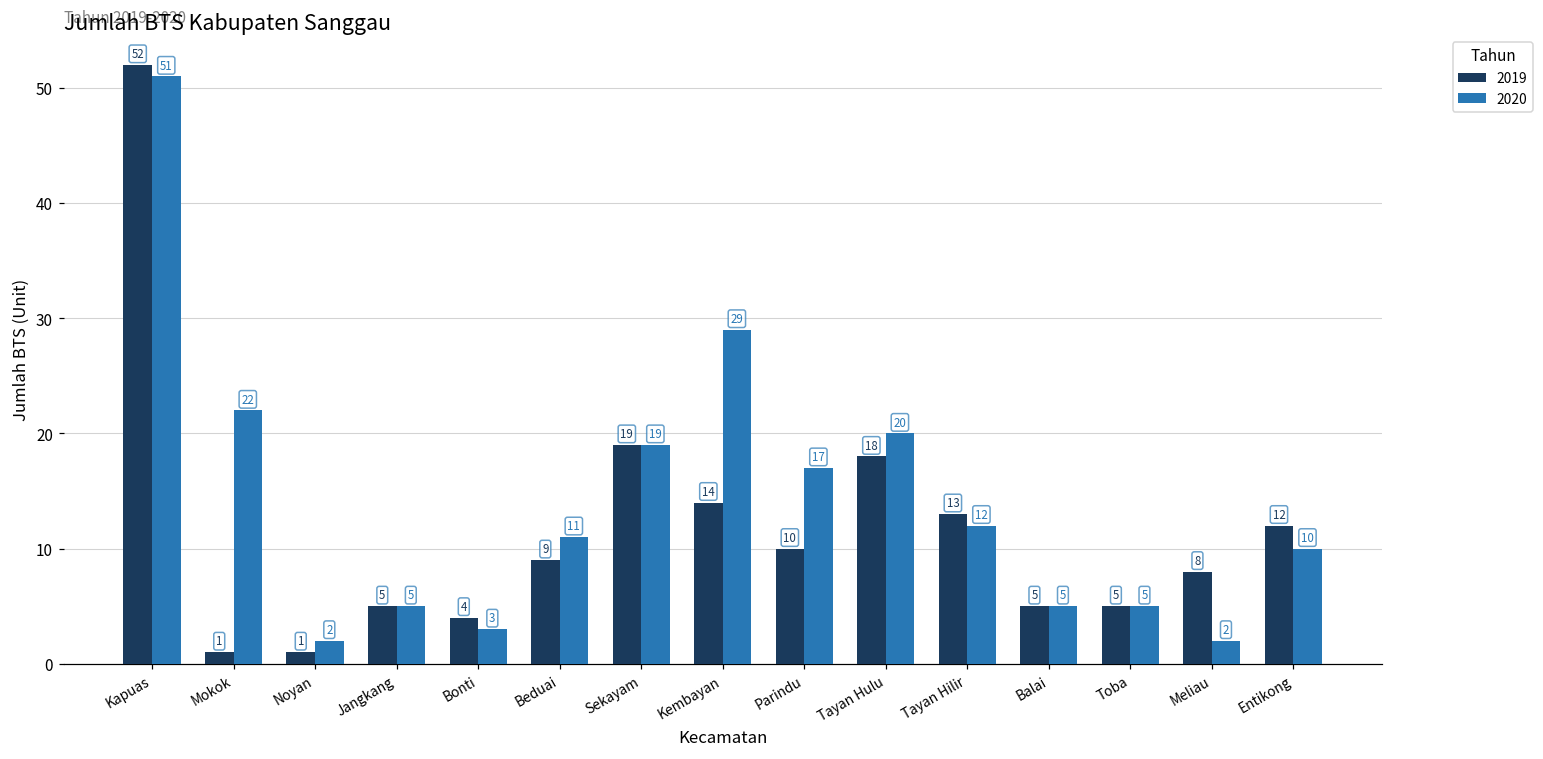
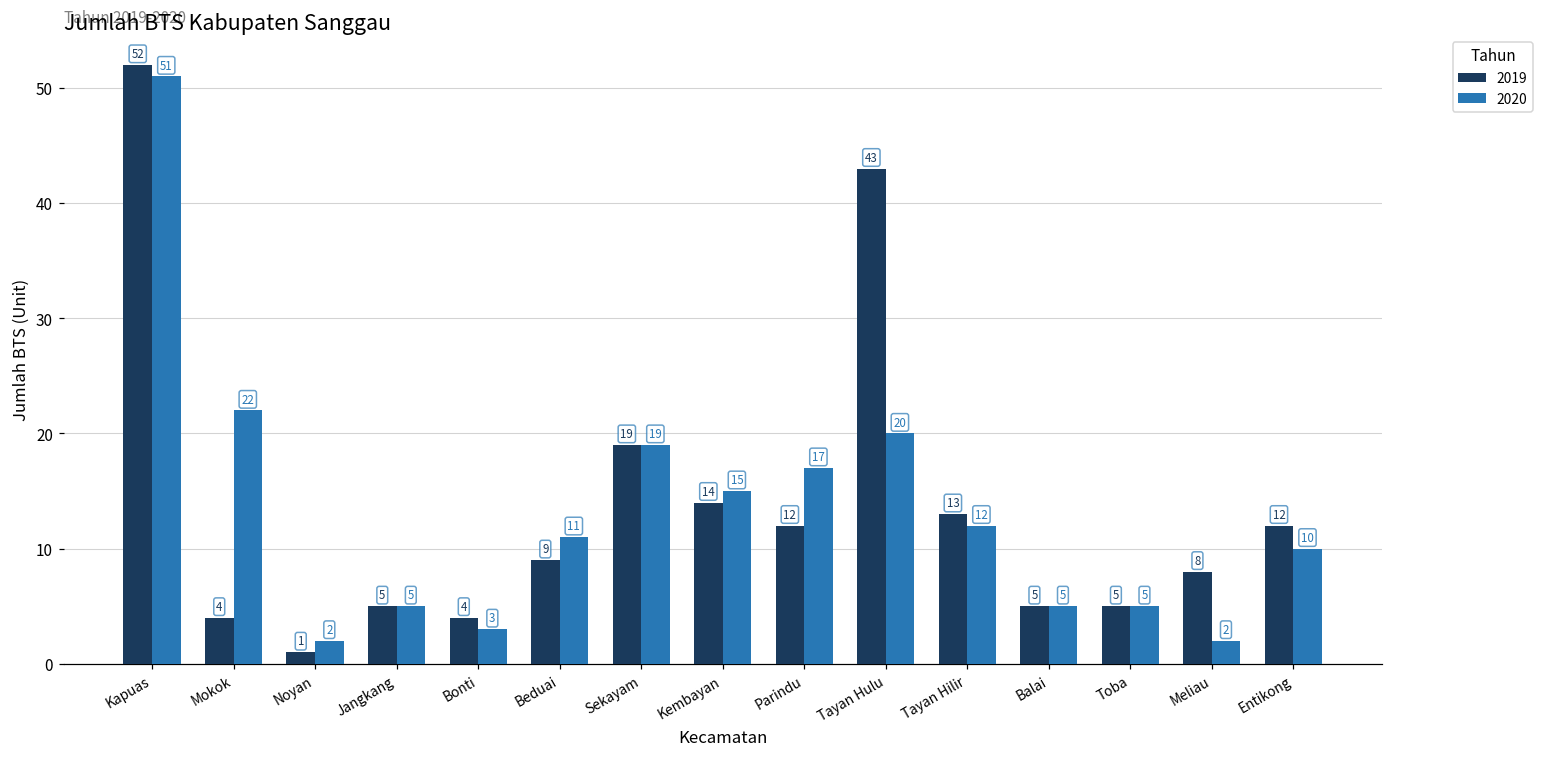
2019, Mokok: 1 -> 4
2020, Kembayan: 29 -> 15
2019, Parindu: 10 -> 12
2019, Tayan Hulu: 18 -> 43
